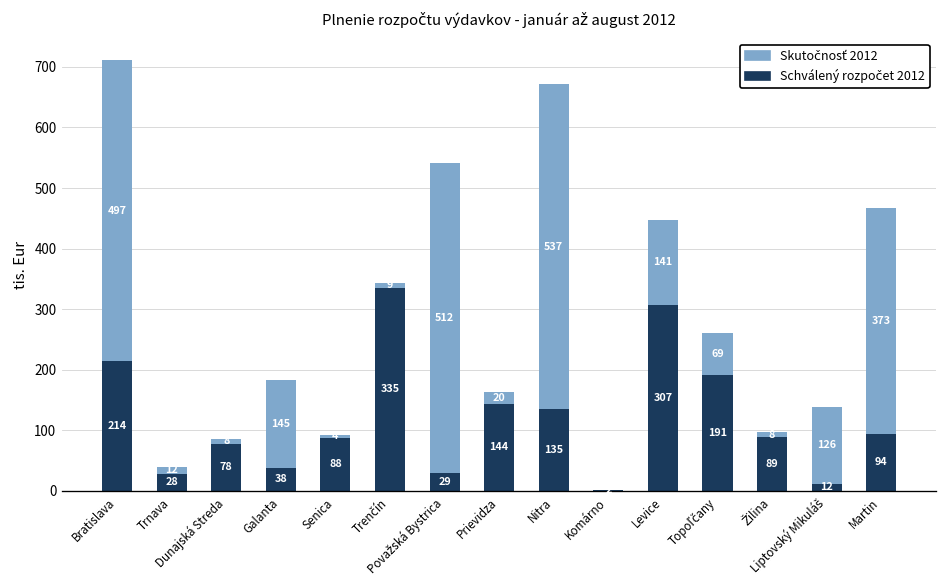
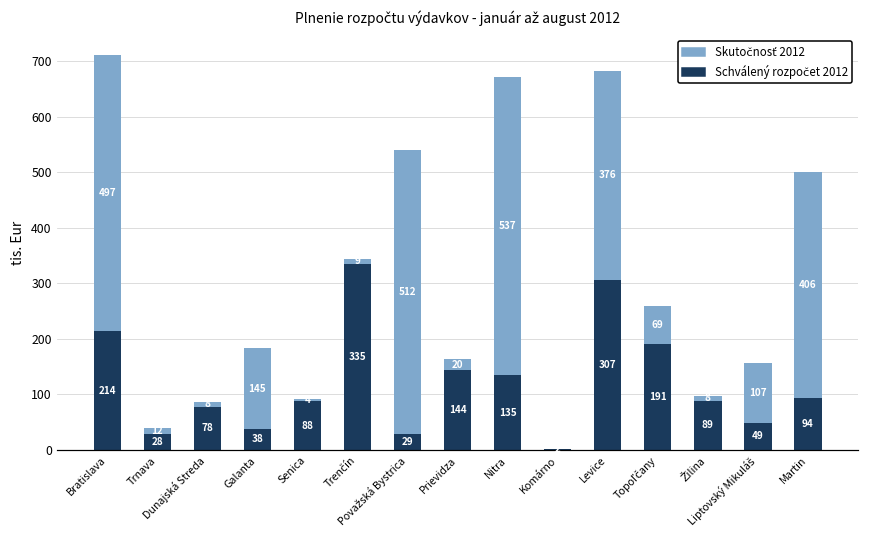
Skutočnosť 2012, Levice: 141 -> 376
Schválený rozpočet 2012, Liptovský Mikuláš: 12 -> 49
Skutočnosť 2012, Liptovský Mikuláš: 126 -> 107
Skutočnosť 2012, Martin: 373 -> 406
